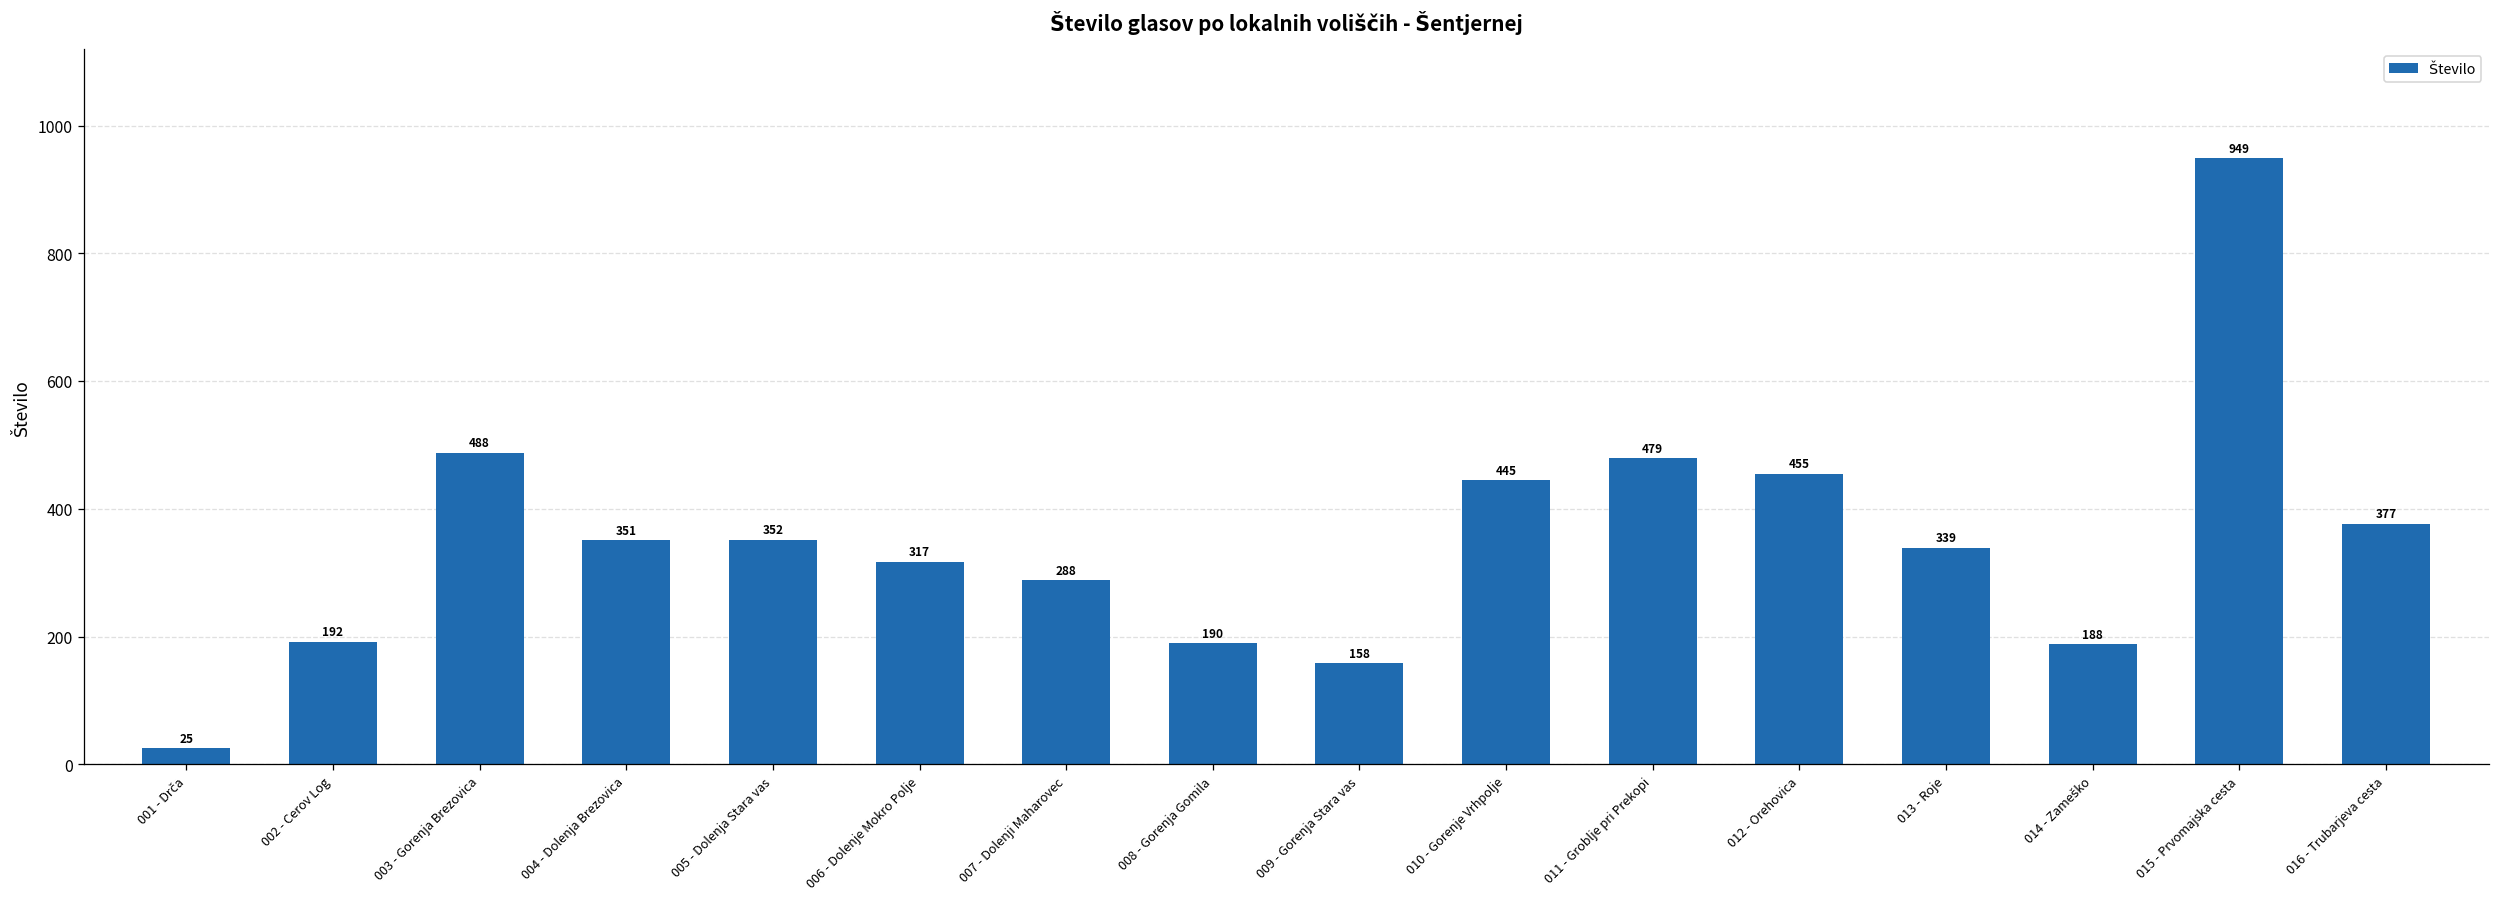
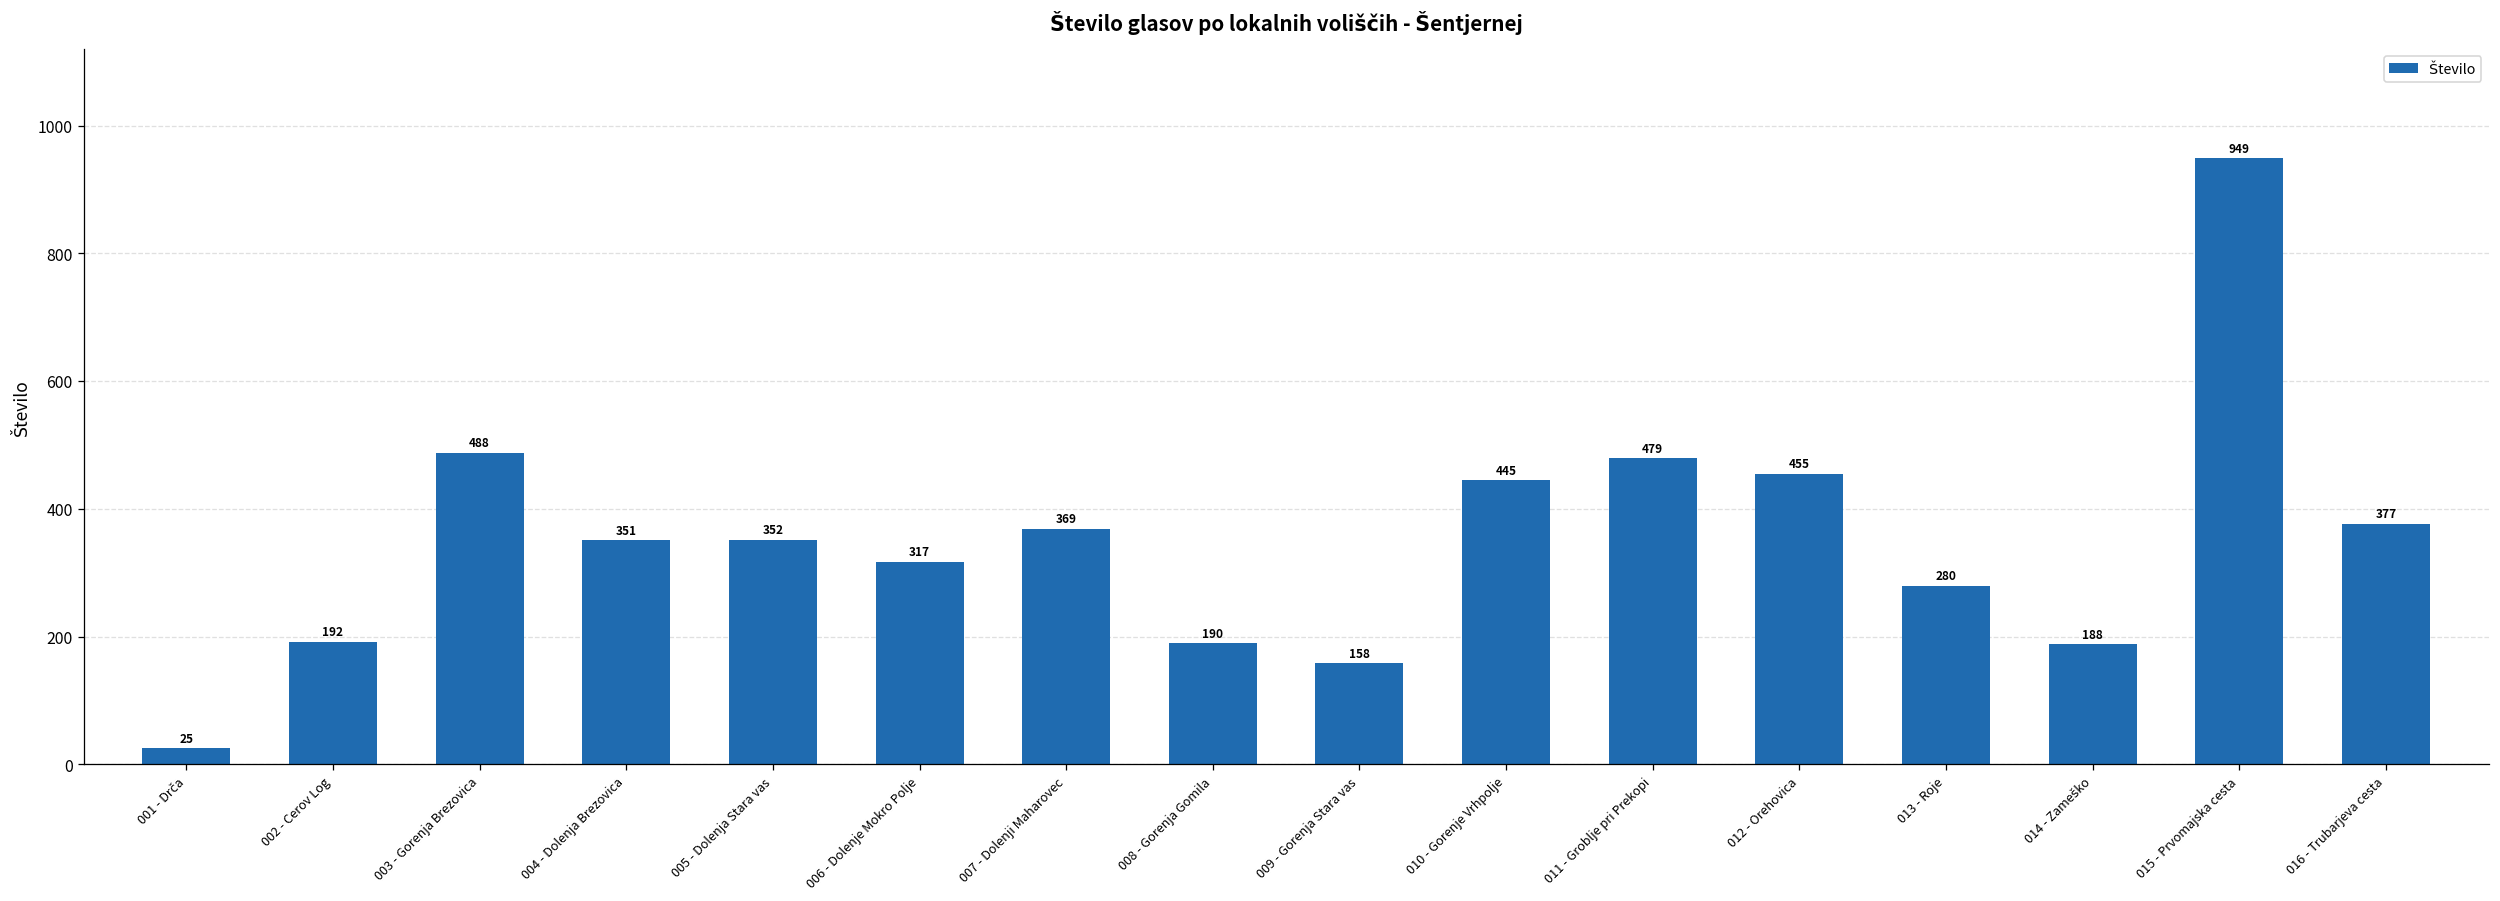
007 - Dolenji Maharovec: 288 -> 369
013 - Roje: 339 -> 280
